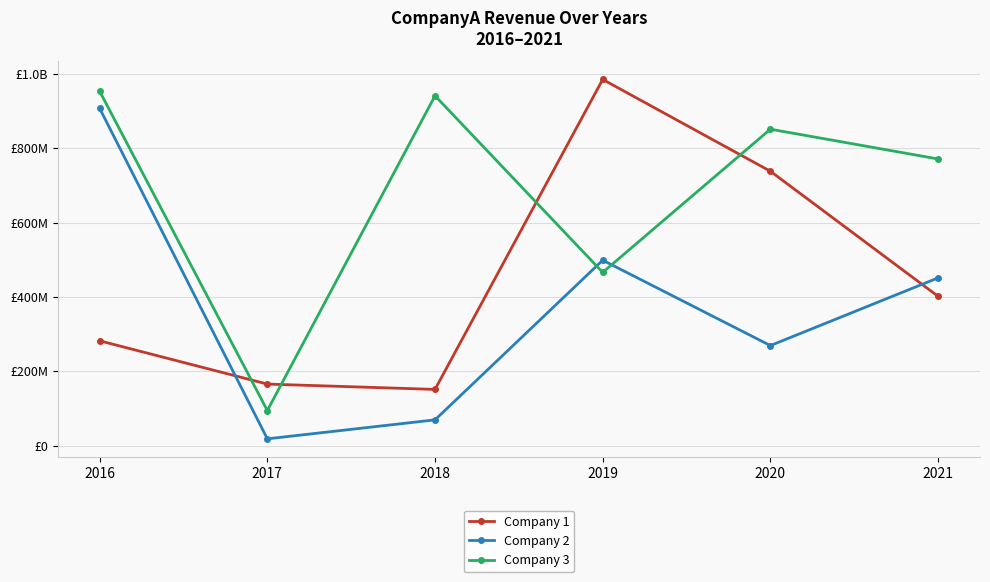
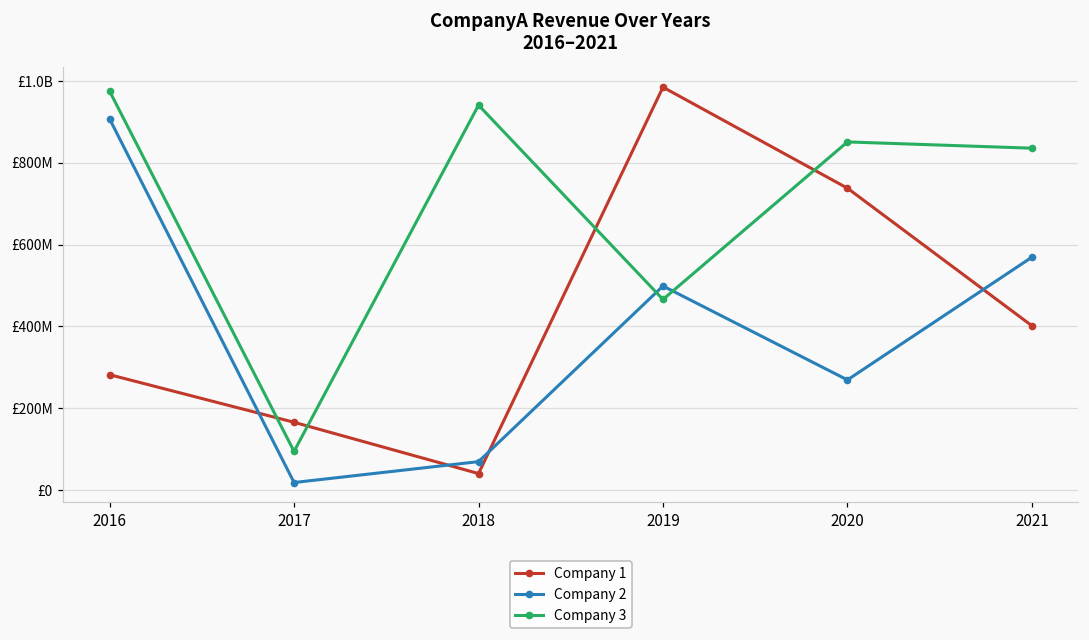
Company 3, 2016: £950000000 -> £970000000
Company 1, 2018: £150000000 -> £40000000
Company 2, 2021: £450000000 -> £570000000
Company 3, 2021: £770000000 -> £840000000
